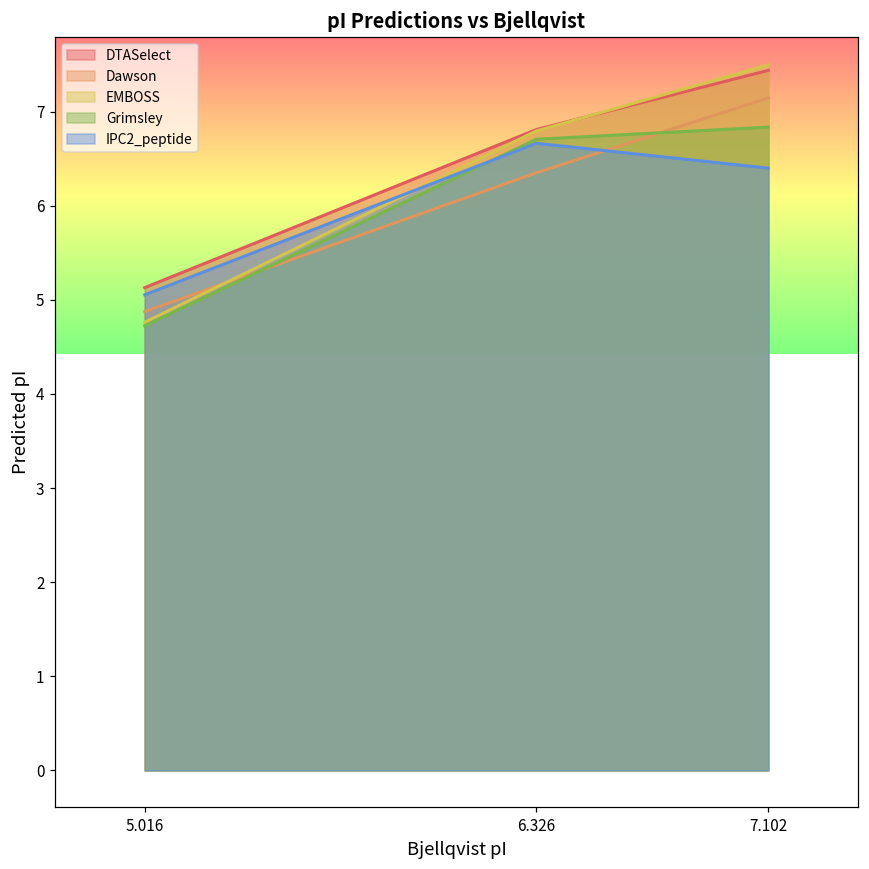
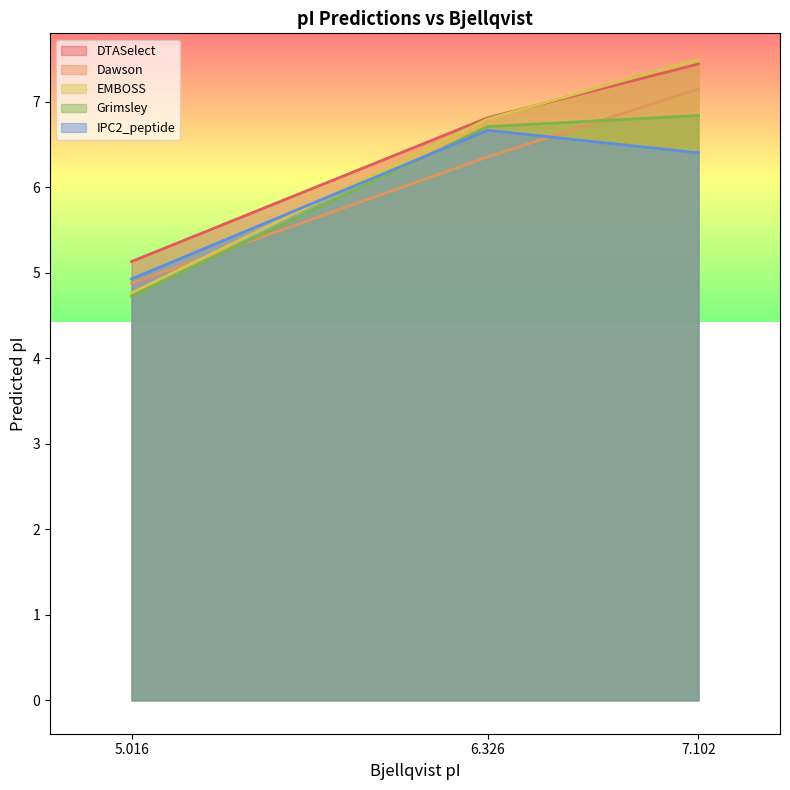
IPC2_peptide, 5.016: 5.1 -> 4.9
